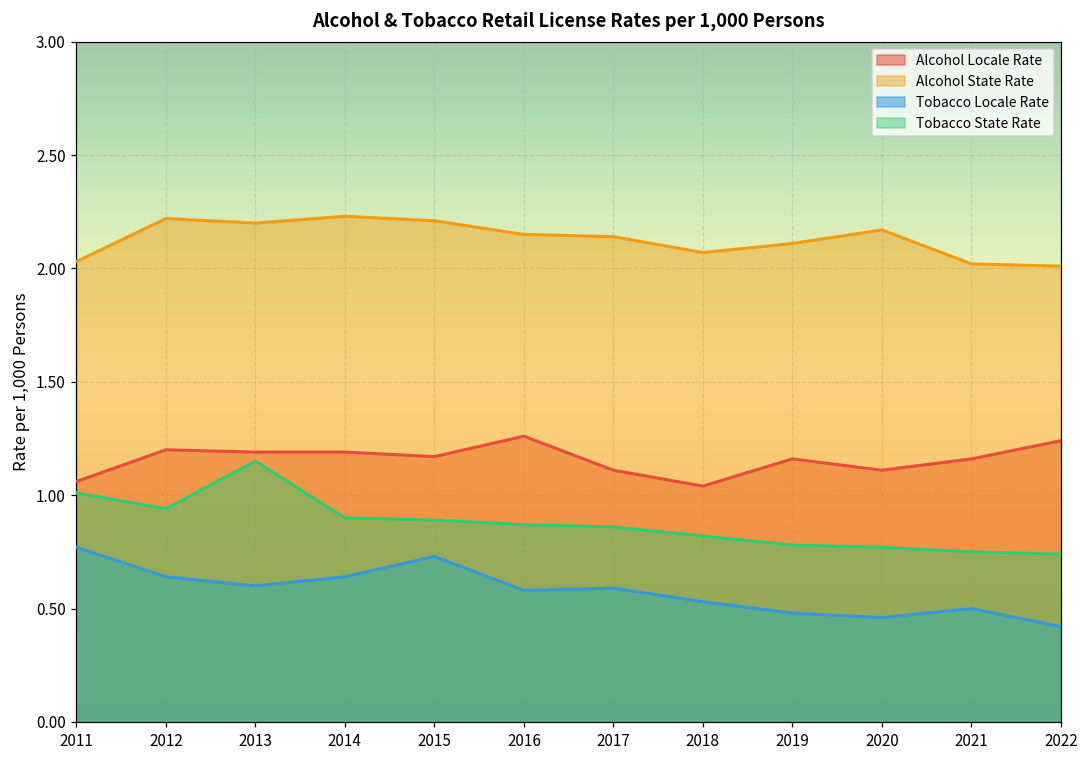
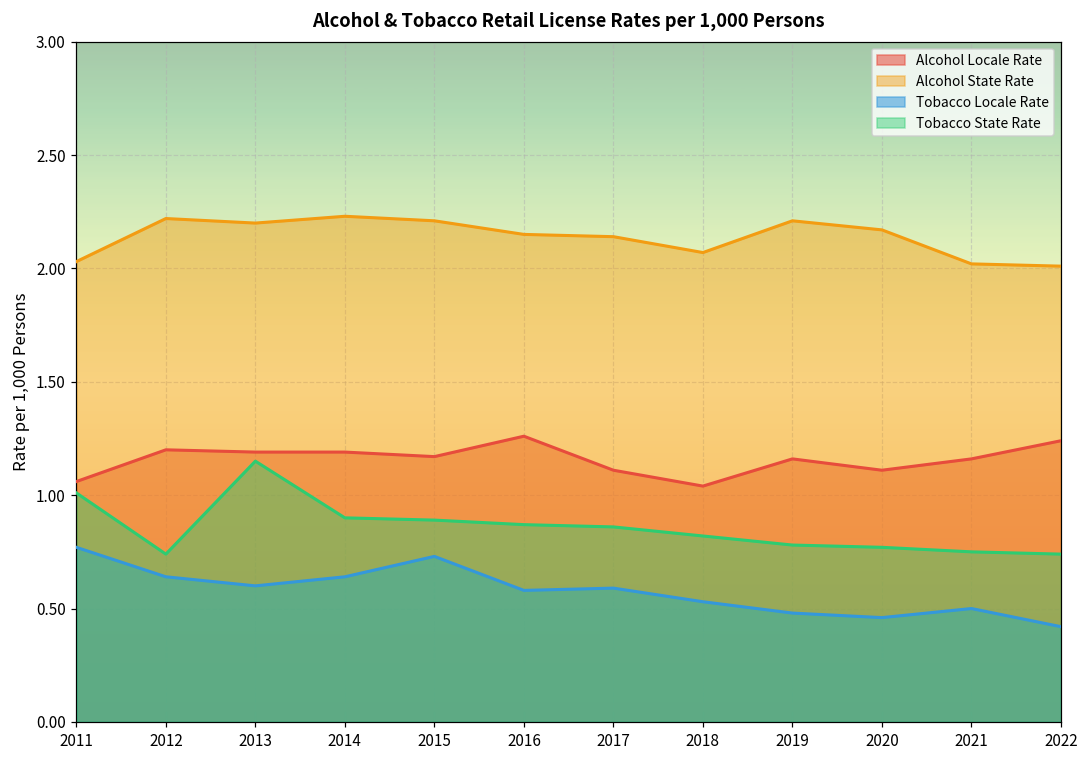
Tobacco State Rate, 2012: 0.94 -> 0.74
Alcohol State Rate, 2019: 2.11 -> 2.21
